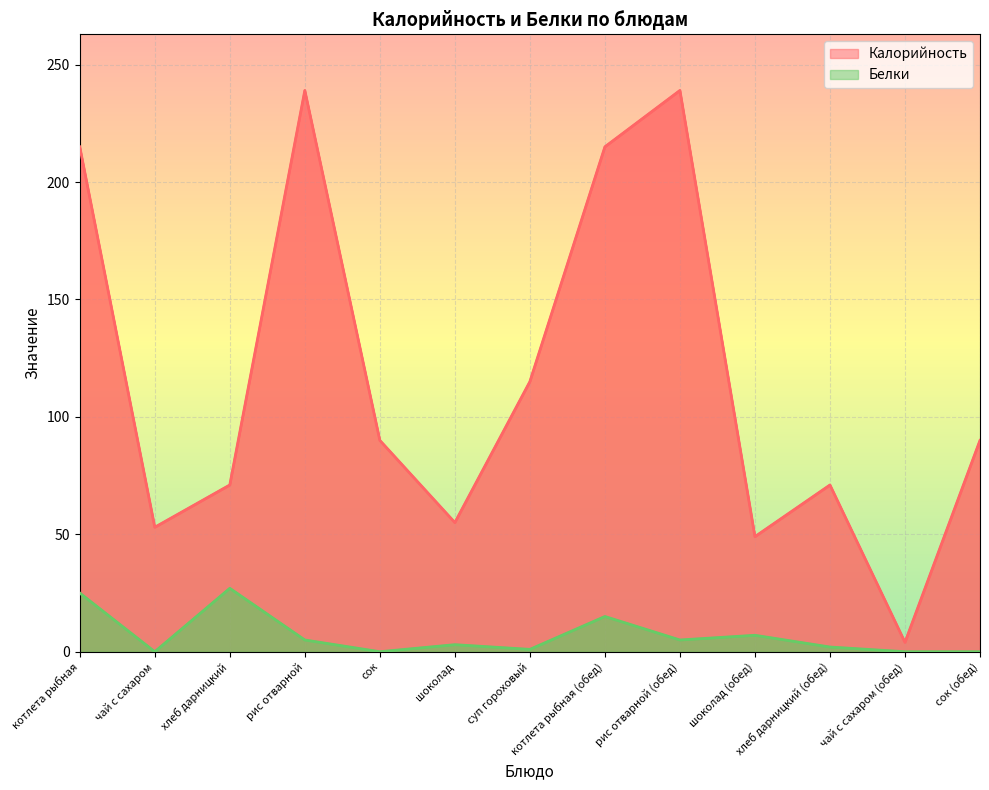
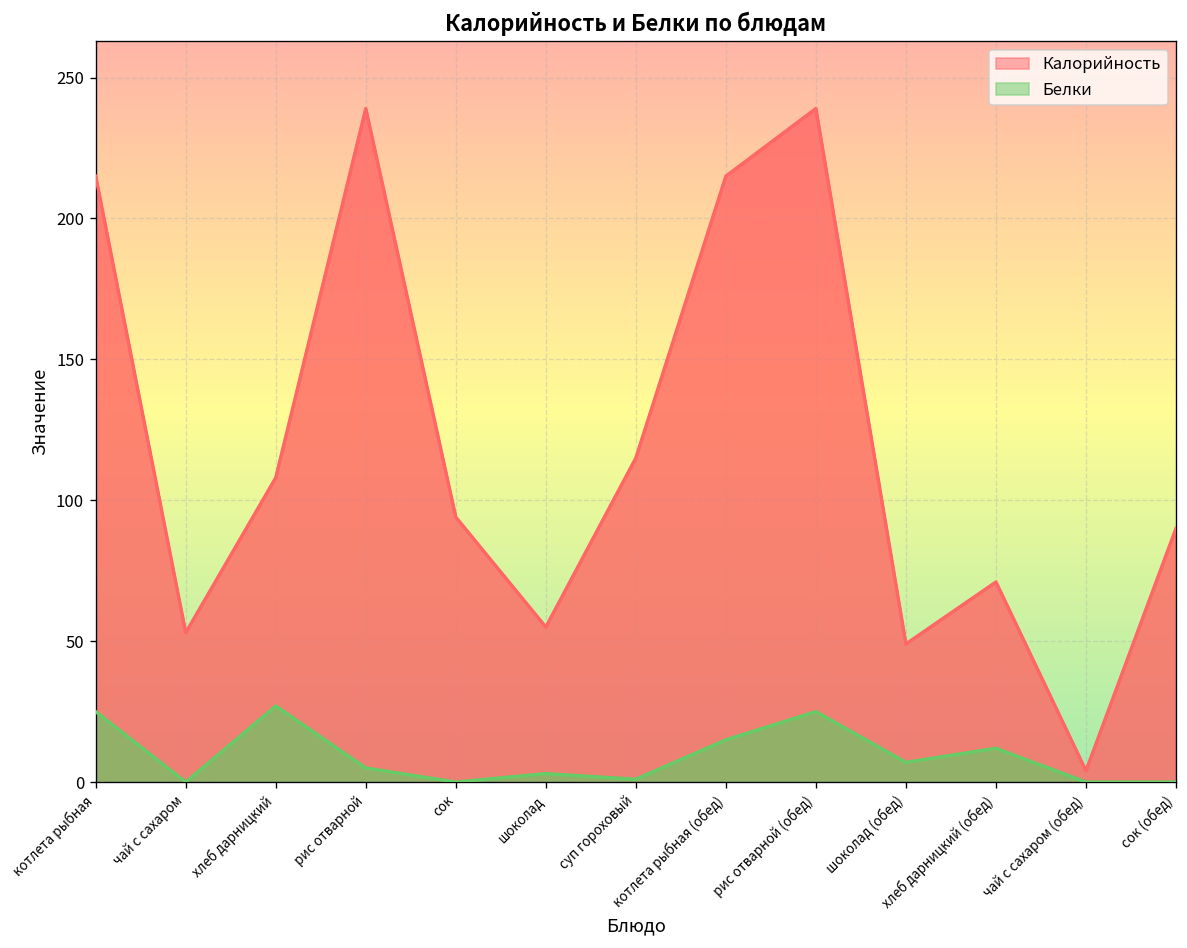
Калорийность, хлеб дарницкий: 71 -> 108
Калорийность, сок: 90 -> 94
Белки, рис отварной (обед): 5 -> 25
Белки, хлеб дарницкий (обед): 2 -> 12
